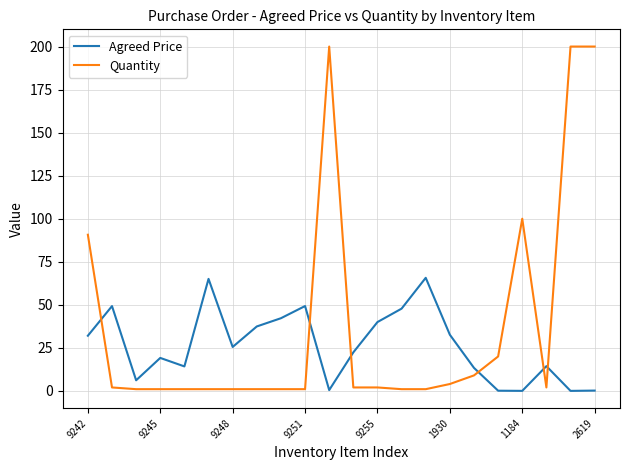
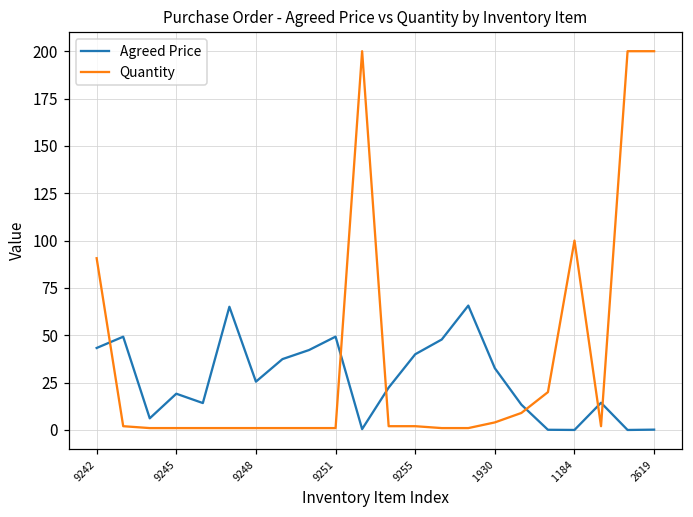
Agreed Price, 9242: 32 -> 43
